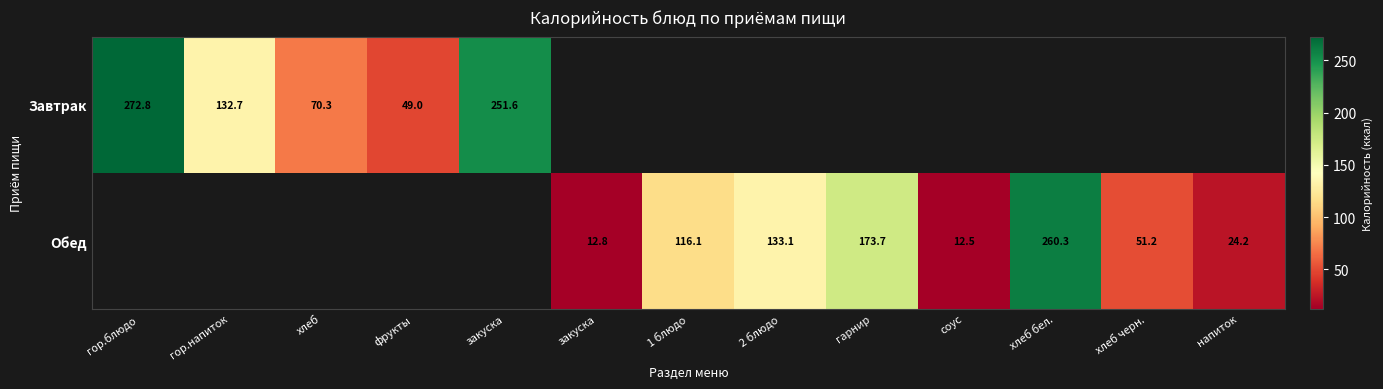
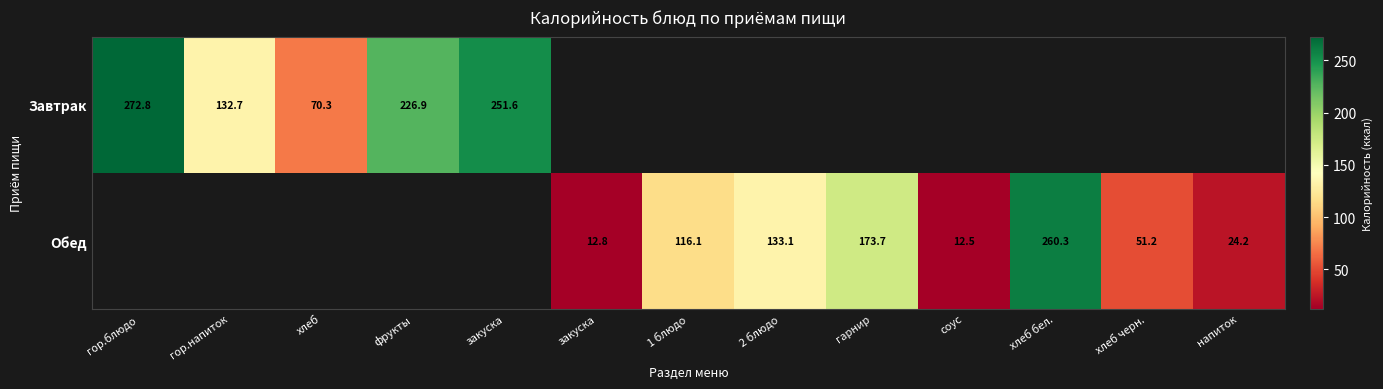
Завтрак, фрукты: 49.0 -> 226.9
